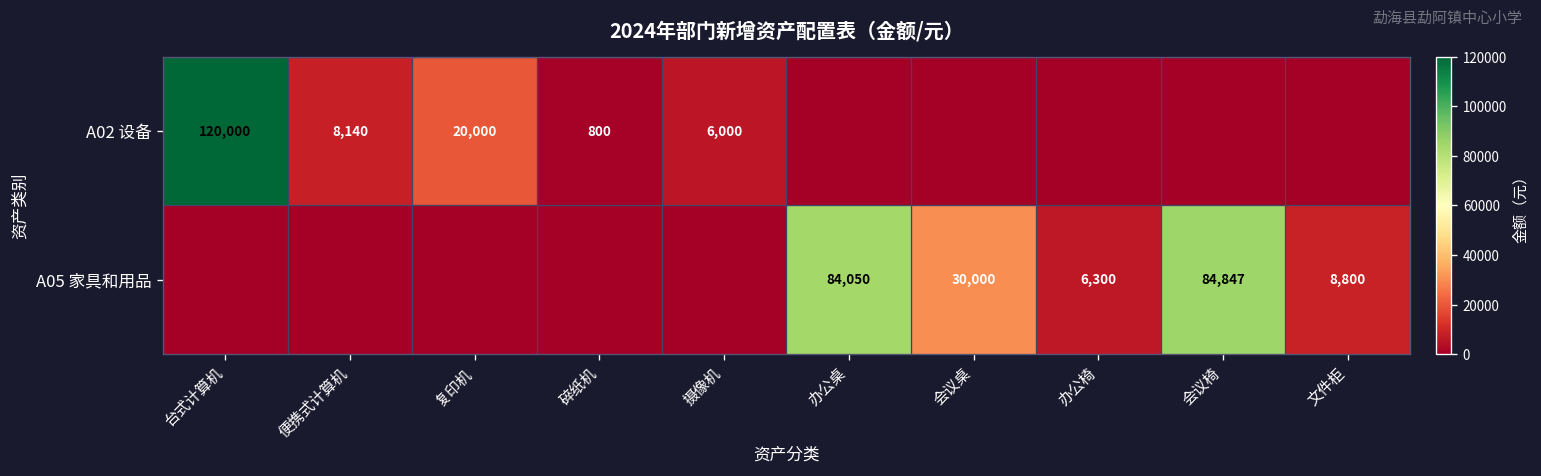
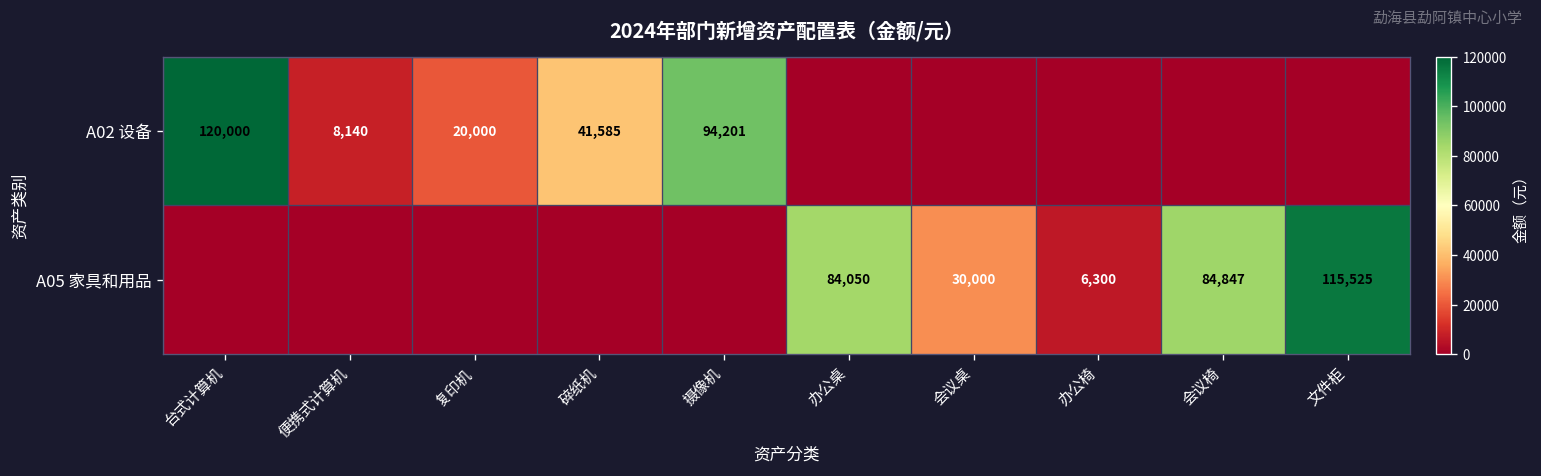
A02 设备, 碎纸机: 800 -> 41,585
A02 设备, 摄像机: 6,000 -> 94,201
A05 家具和用品, 文件柜: 8,800 -> 115,525
